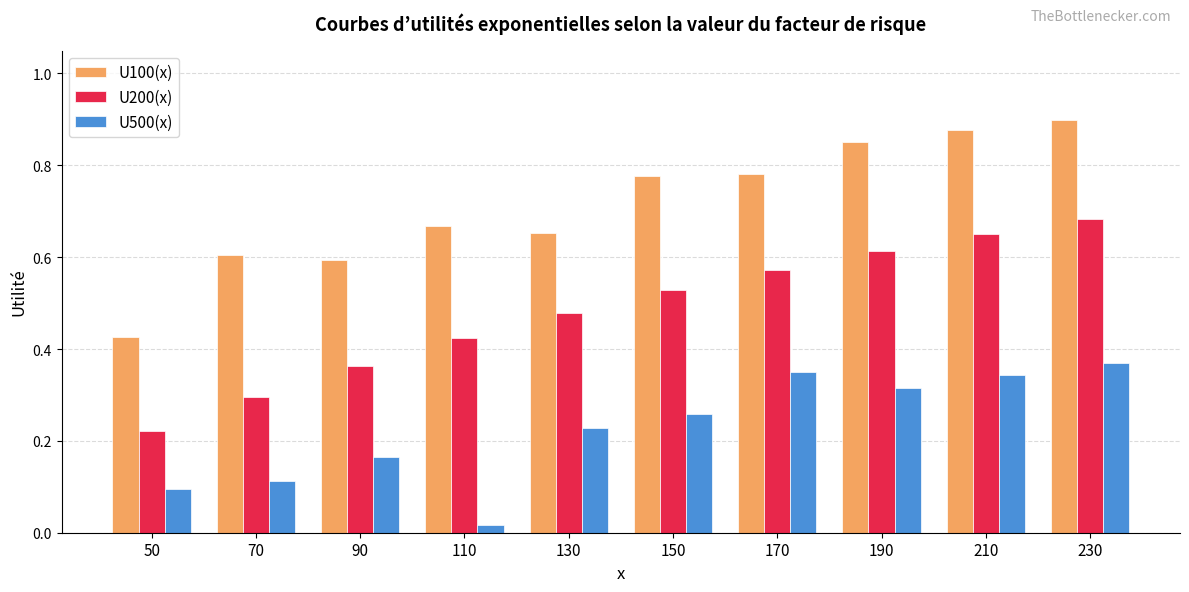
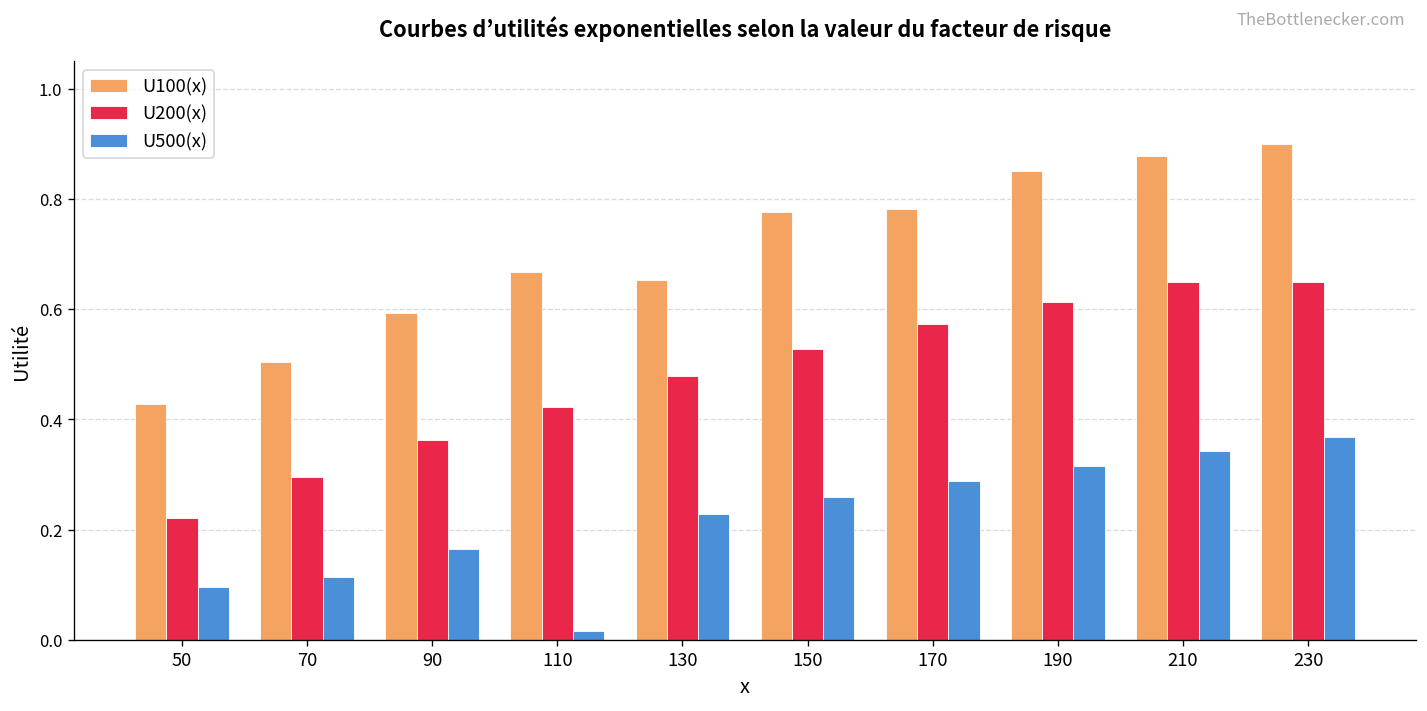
U100(x), 70: 0.60 -> 0.50
U500(x), 170: 0.35 -> 0.29
U200(x), 230: 0.68 -> 0.65
